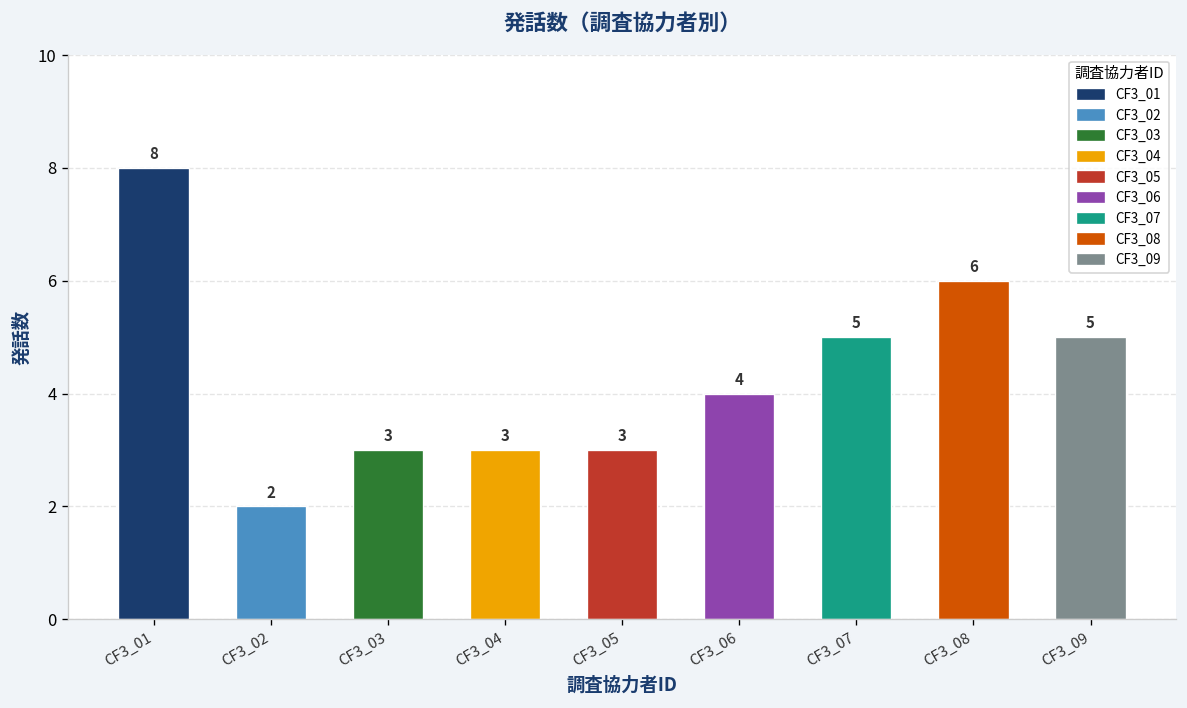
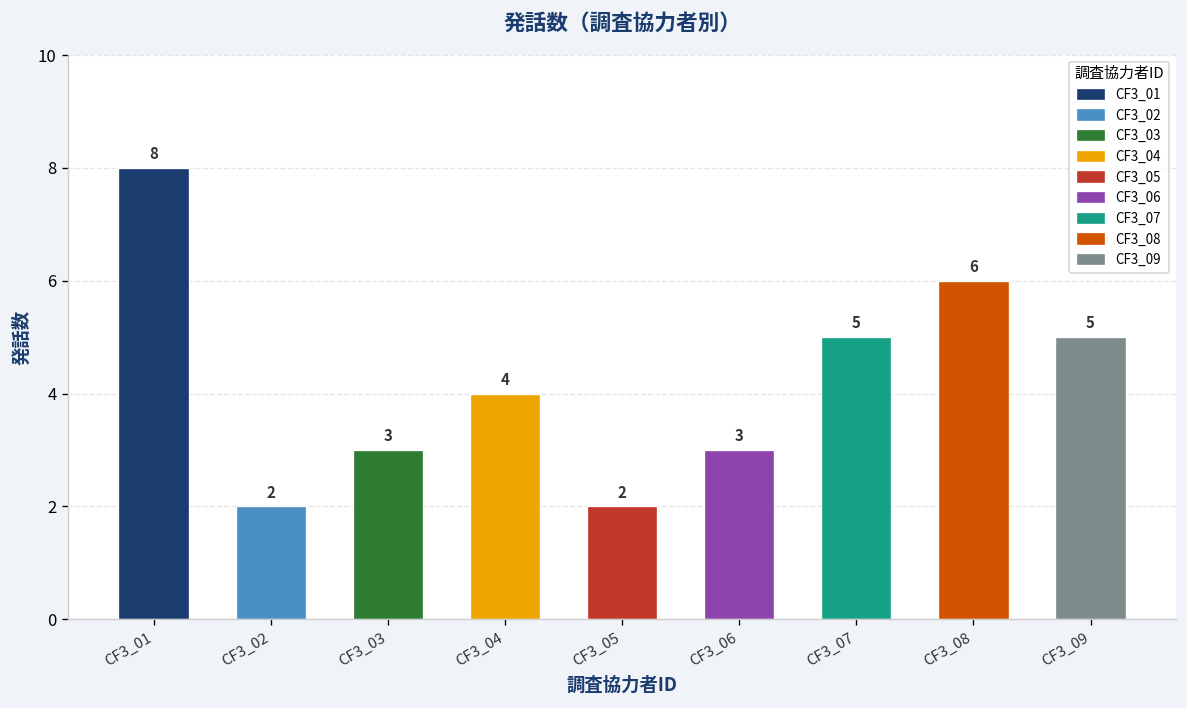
CF3_04: 3 -> 4
CF3_05: 3 -> 2
CF3_06: 4 -> 3
